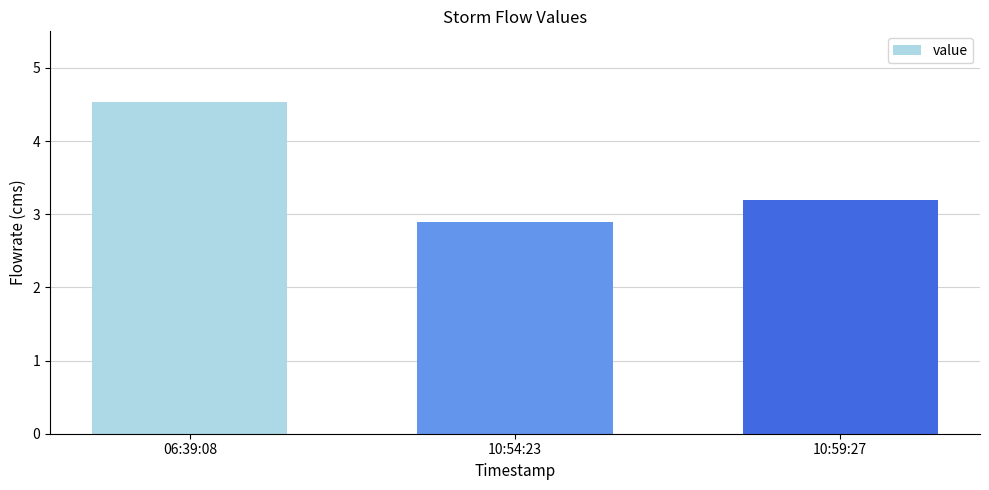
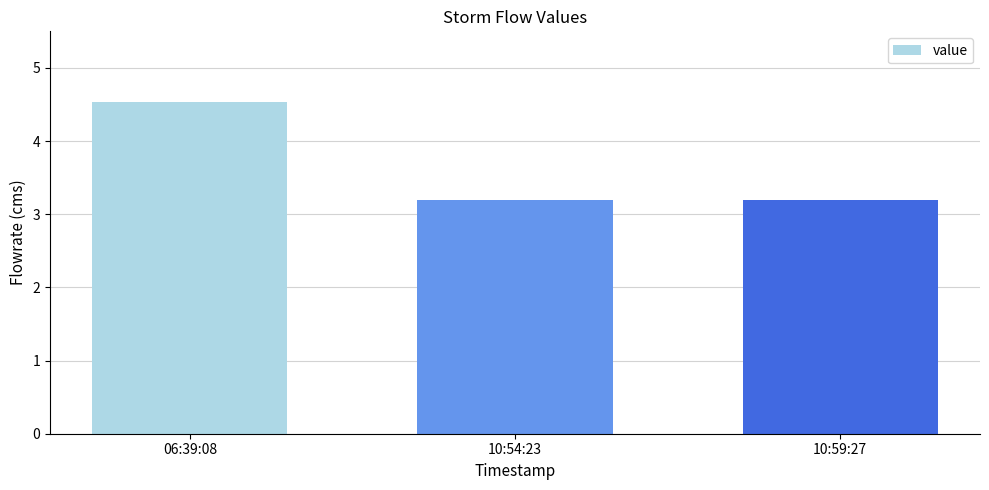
10:54:23: 2.9 -> 3.2
